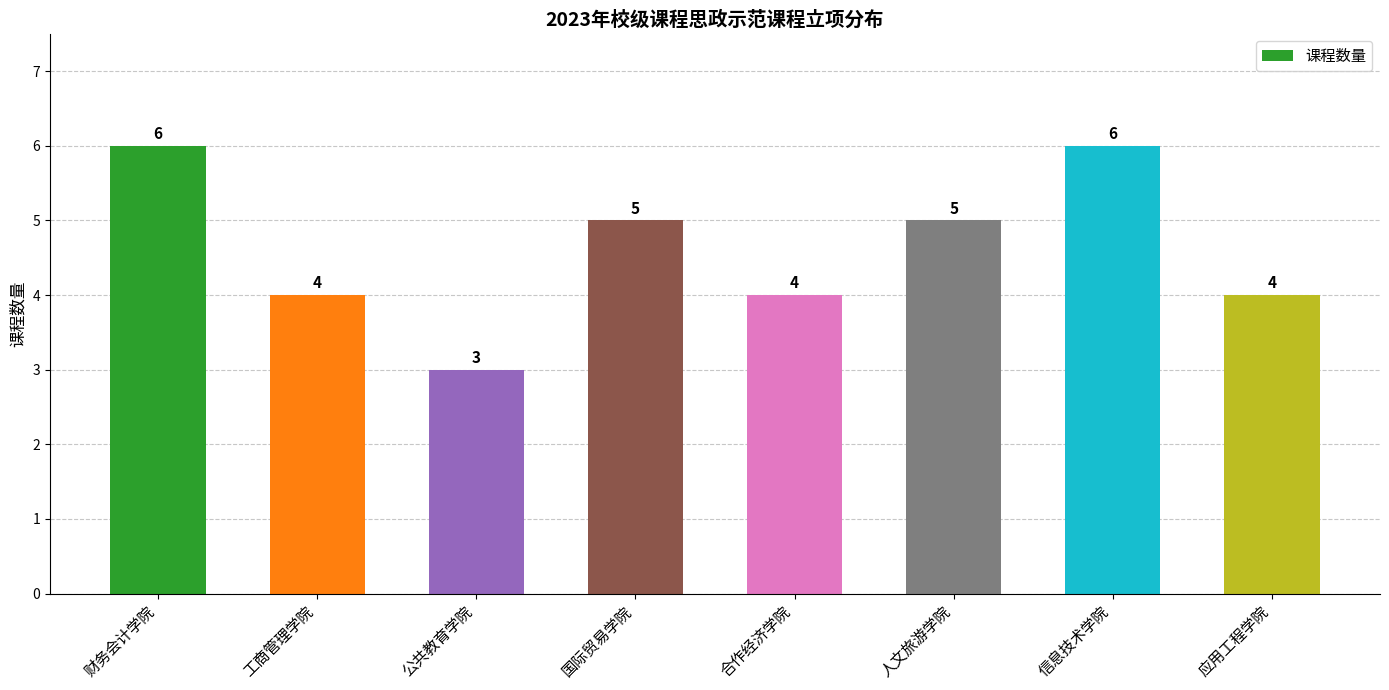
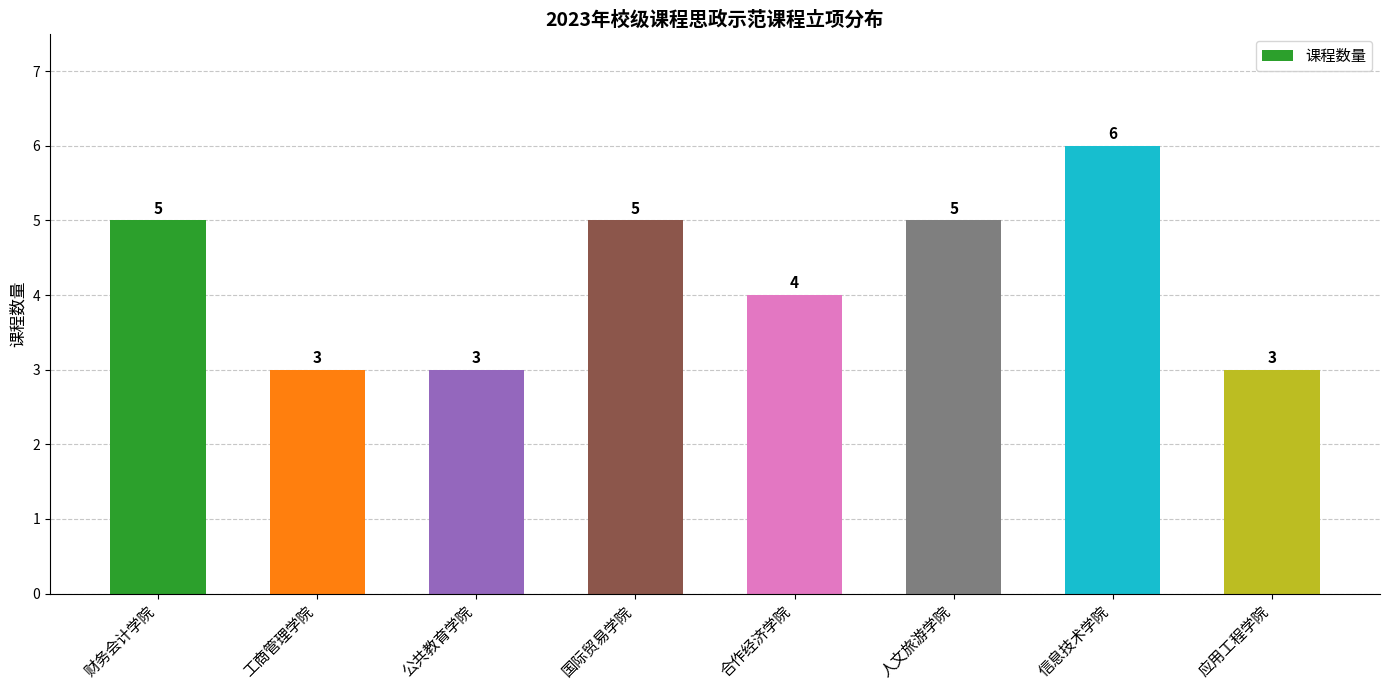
财务会计学院: 6 -> 5
工商管理学院: 4 -> 3
应用工程学院: 4 -> 3
